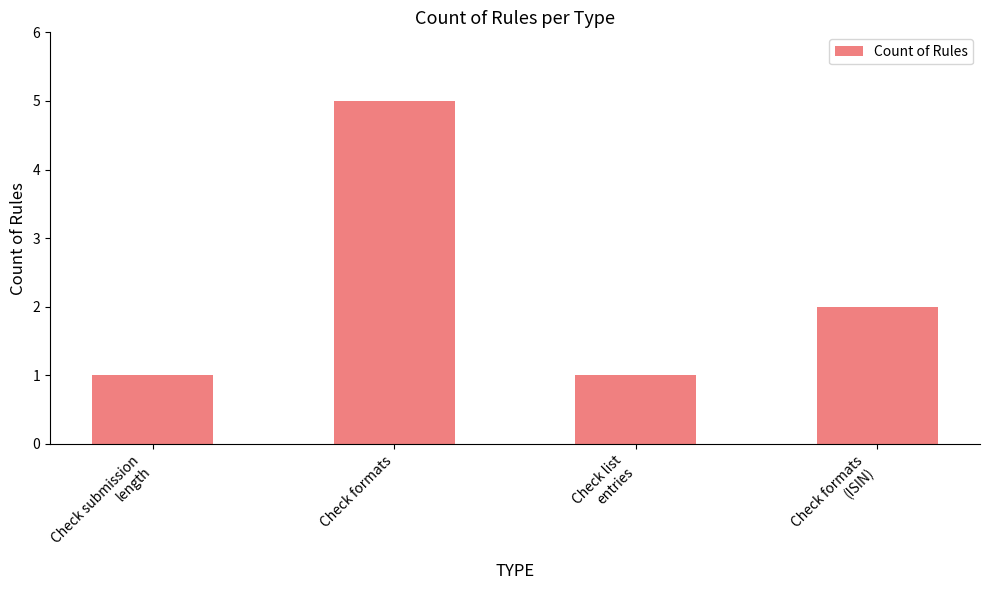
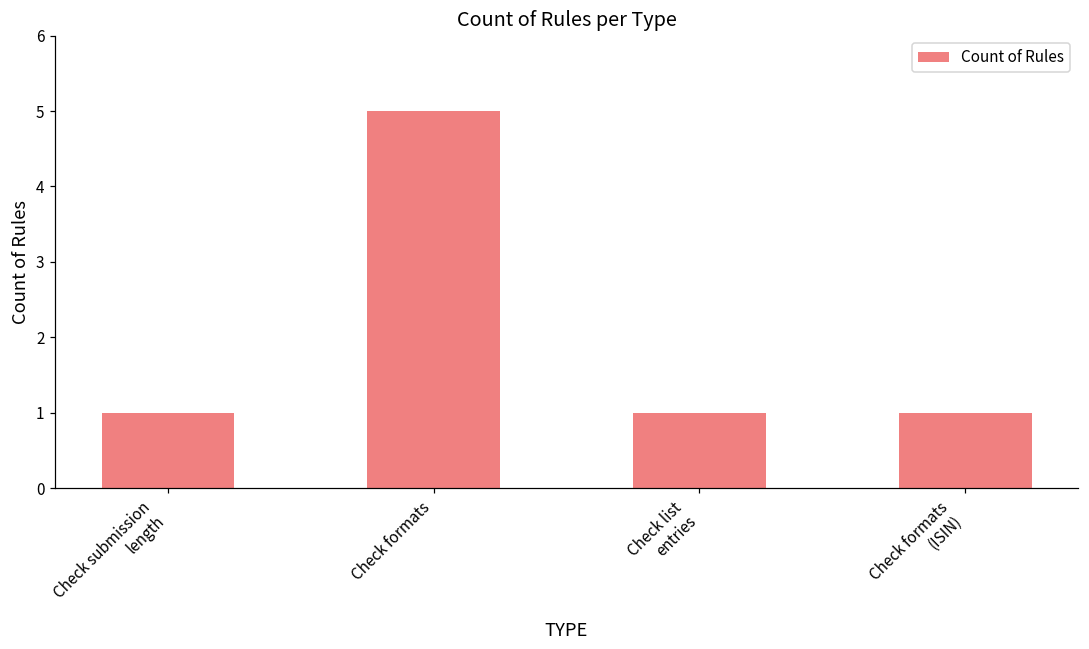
Check formats (ISIN): 2 -> 1
